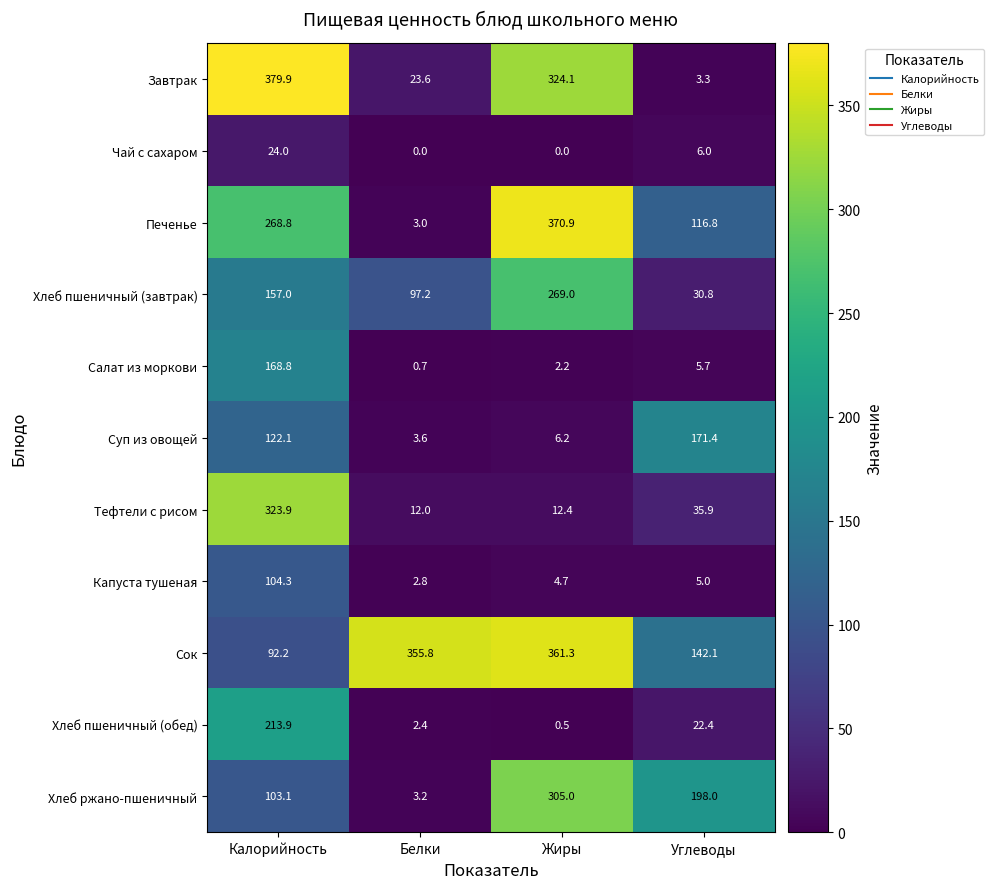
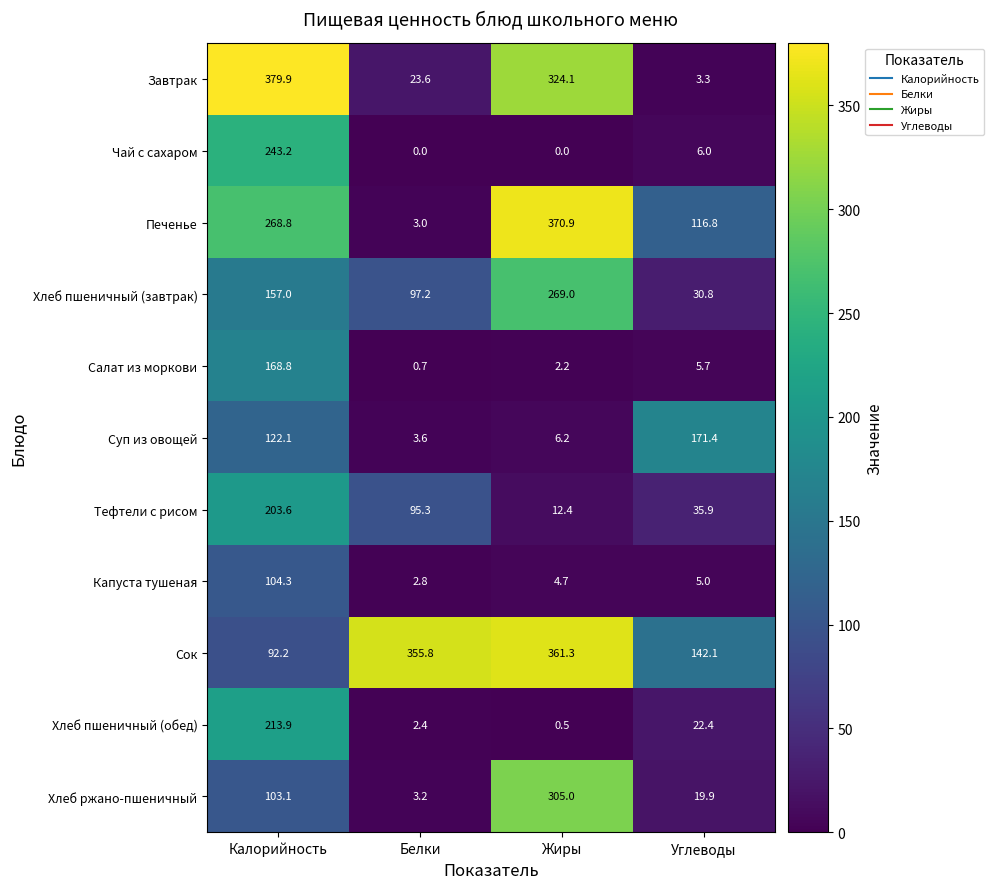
Чай с сахаром, Калорийность: 24.0 -> 243.2
Тефтели с рисом, Калорийность: 323.9 -> 203.6
Тефтели с рисом, Белки: 12.0 -> 95.3
Хлеб ржано-пшеничный, Углеводы: 198.0 -> 19.9
